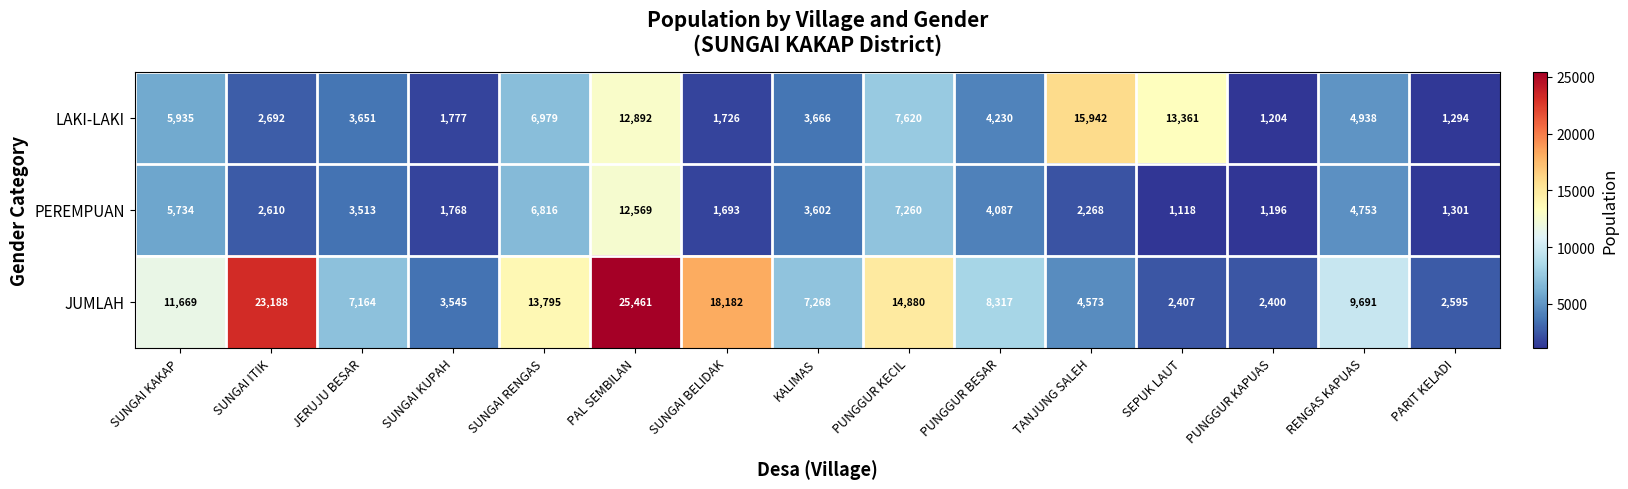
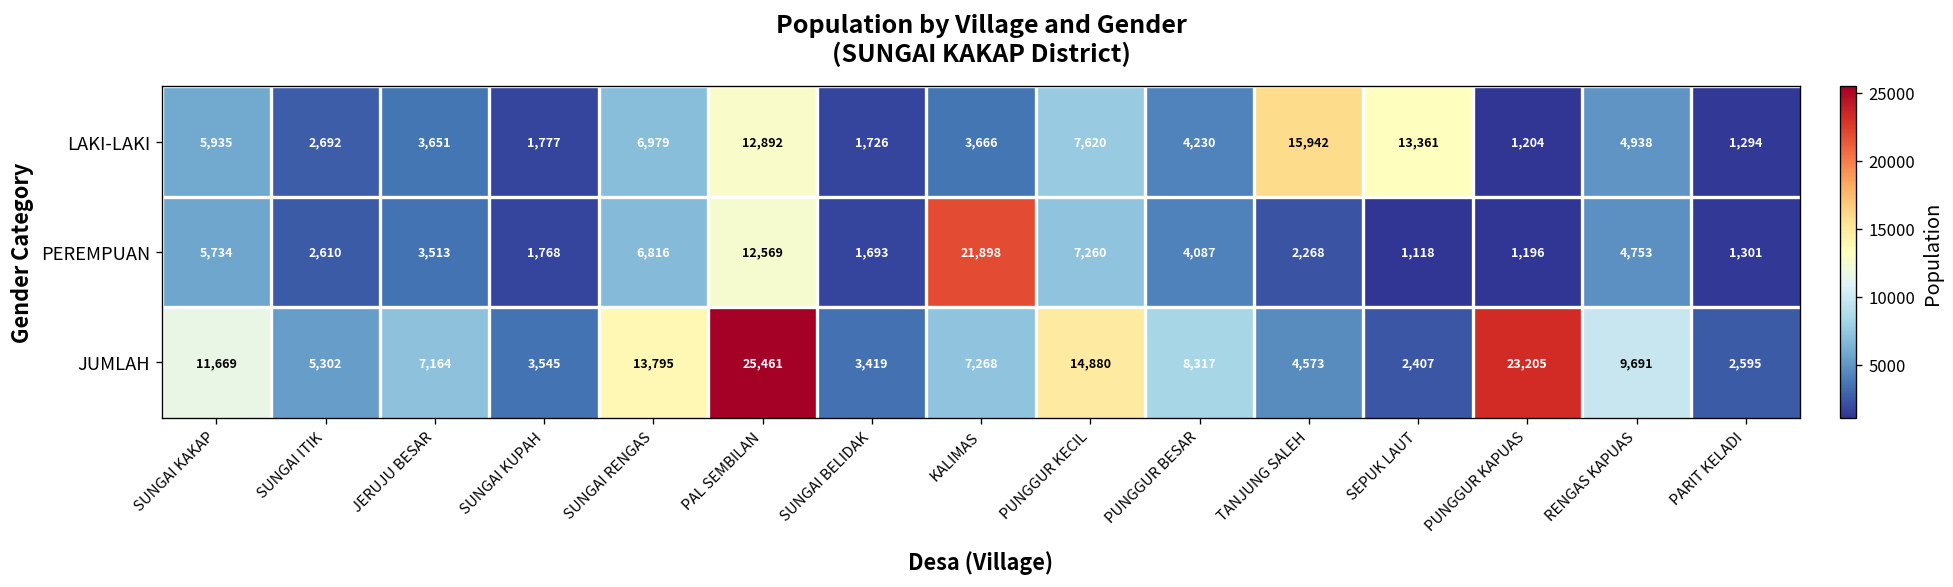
PEREMPUAN, KALIMAS: 3,602 -> 21,898
JUMLAH, SUNGAI ITIK: 23,188 -> 5,302
JUMLAH, SUNGAI BELIDAK: 18,182 -> 3,419
JUMLAH, PUNGGUR KAPUAS: 2,400 -> 23,205
